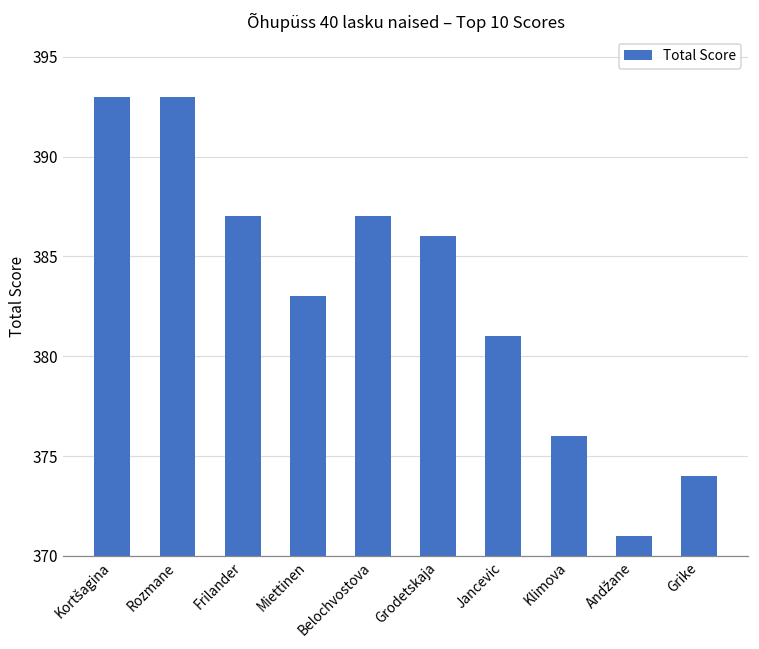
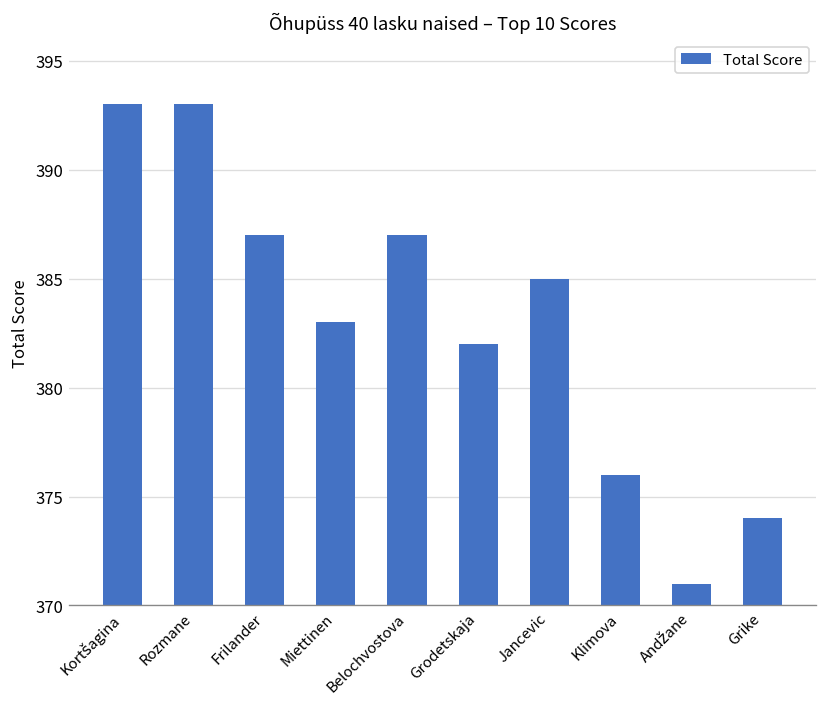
Grodetskaja: 386 -> 382
Jancevic: 381 -> 385
